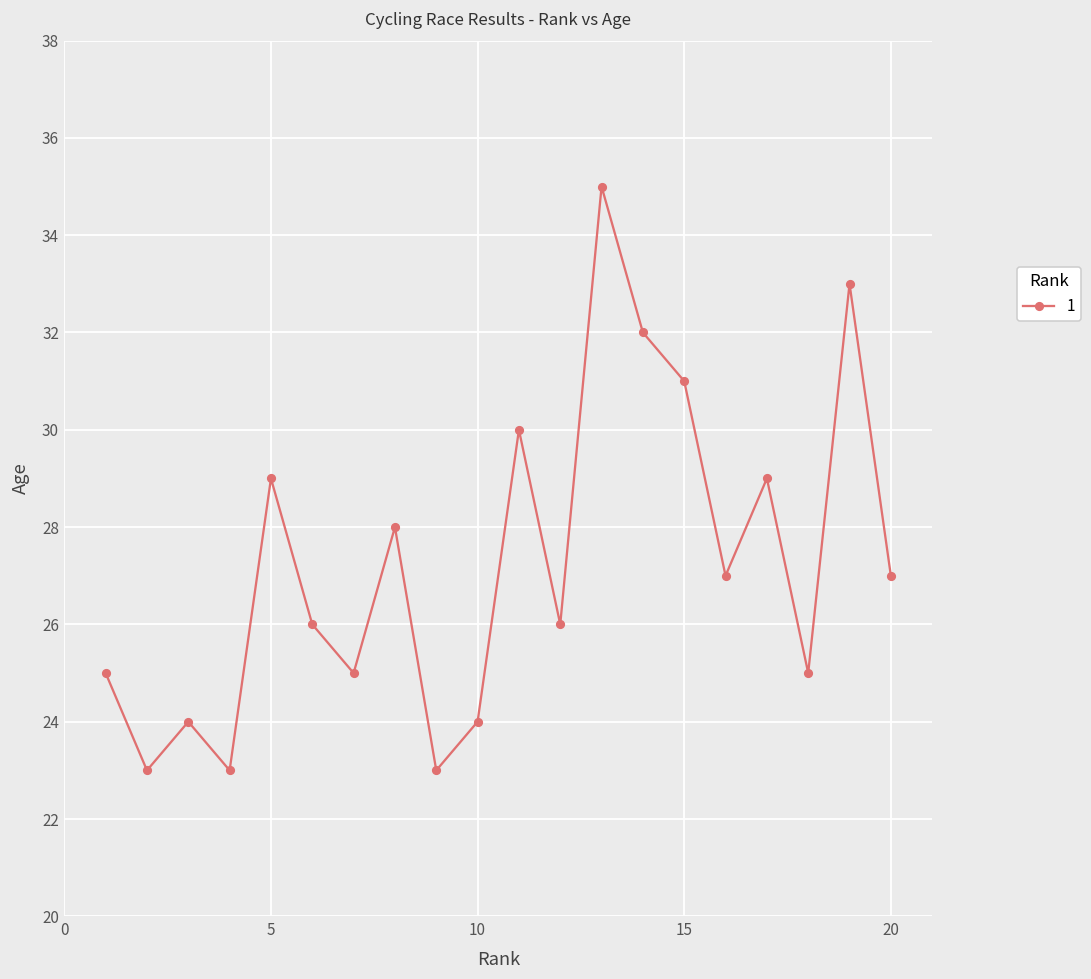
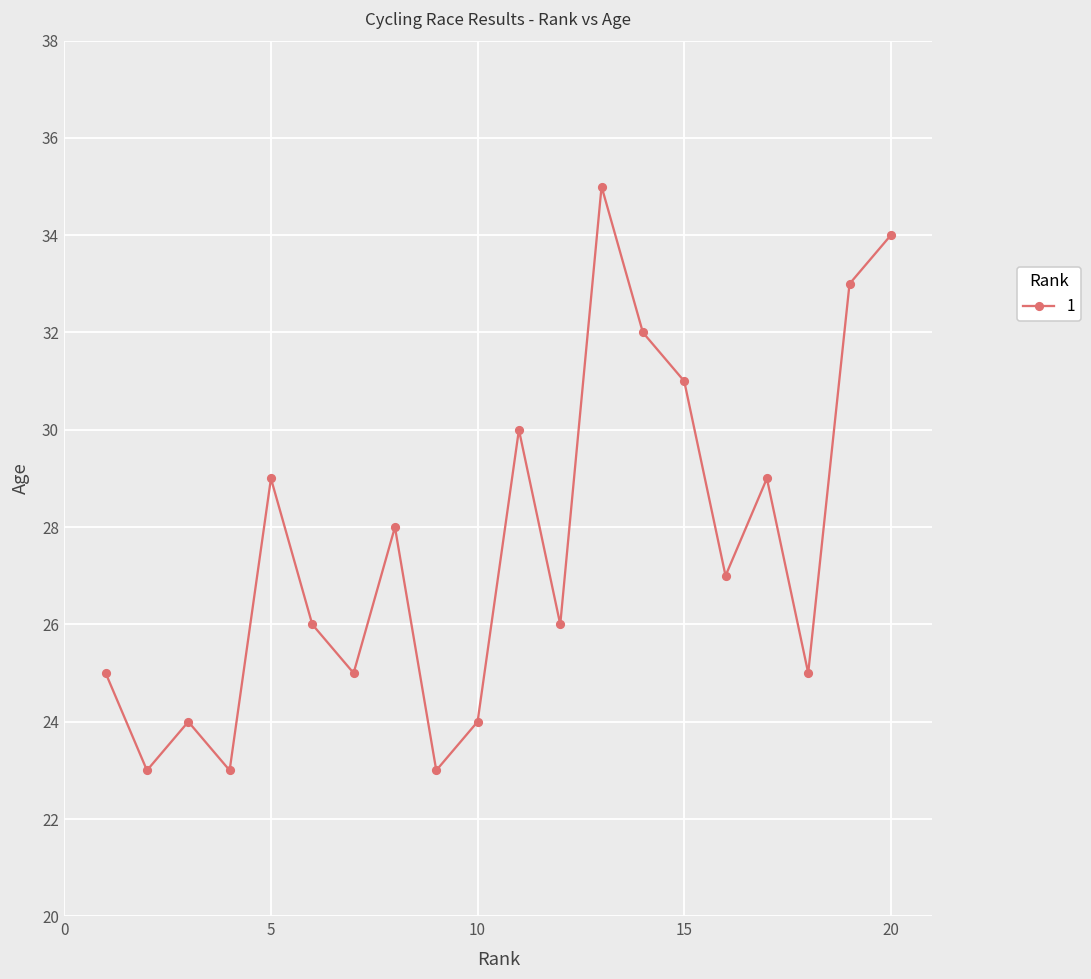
20: 27 -> 34
